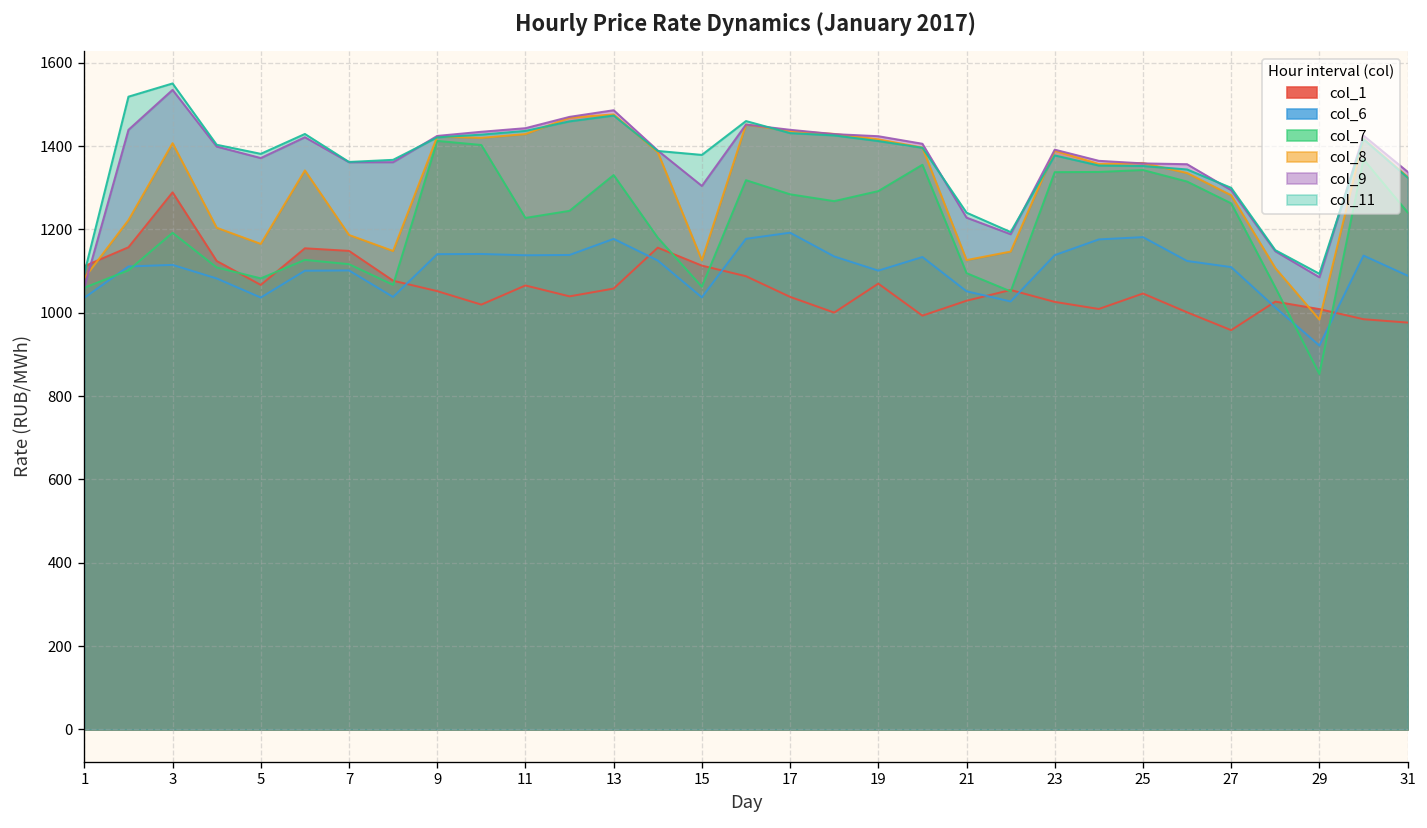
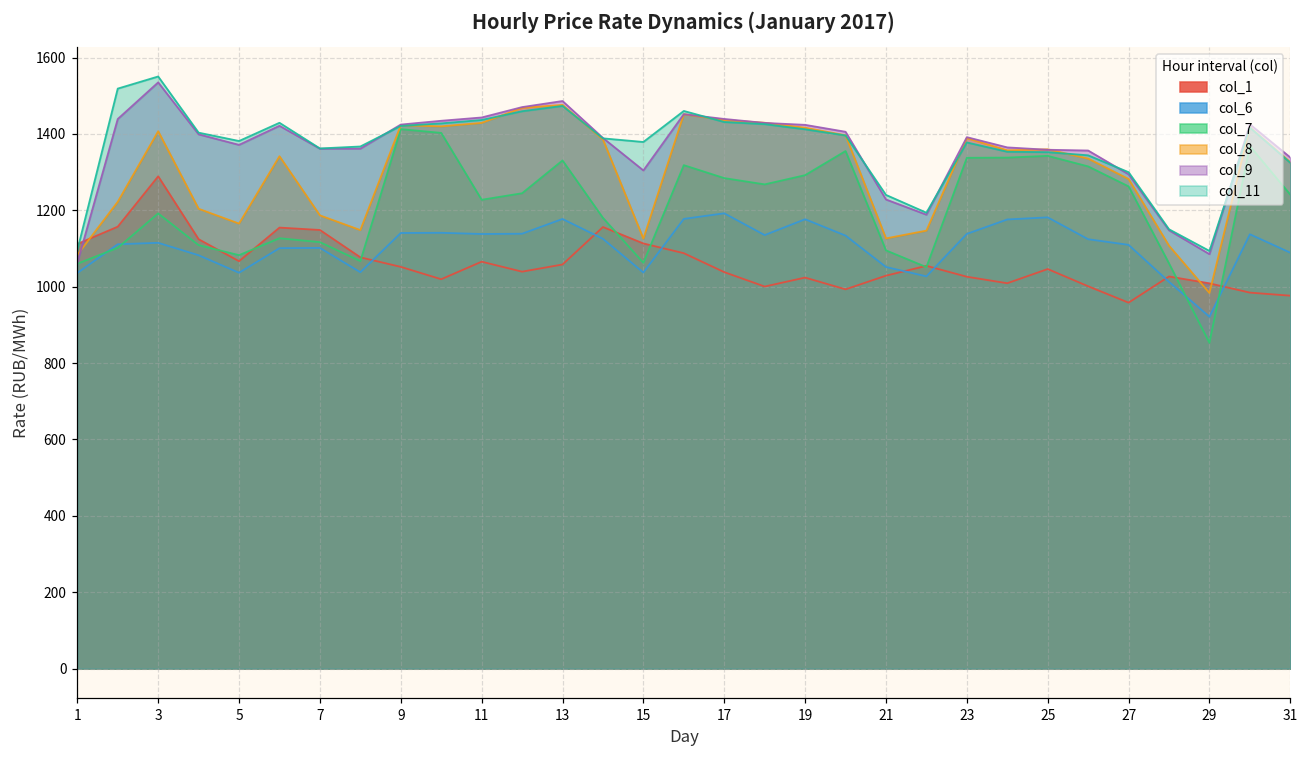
col_1, 19: 1070 -> 1020
col_6, 19: 1100 -> 1180
